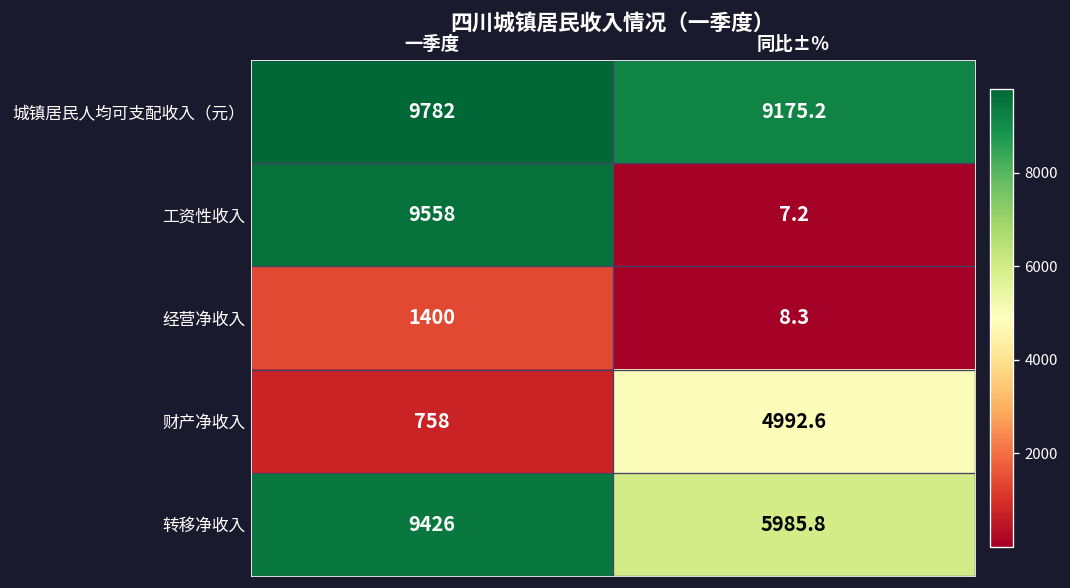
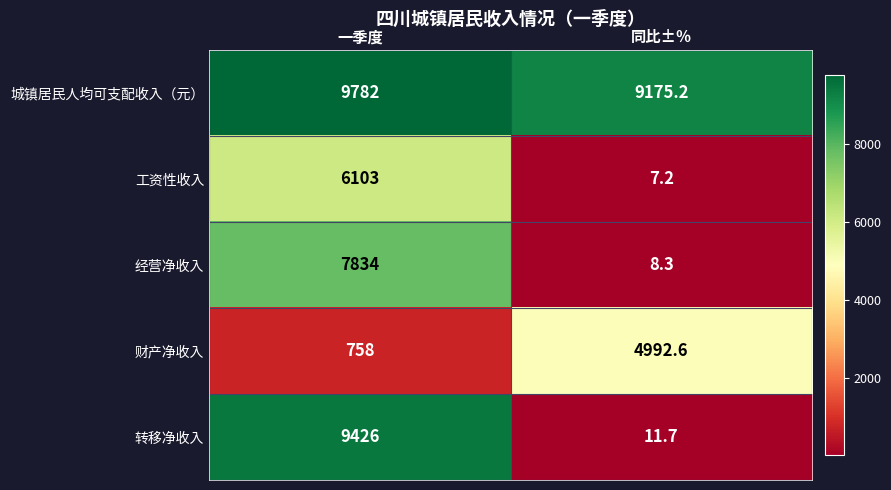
工资性收入, 一季度: 9558 -> 6103
经营净收入, 一季度: 1400 -> 7834
转移净收入, 同比±％: 5985.8 -> 11.7
